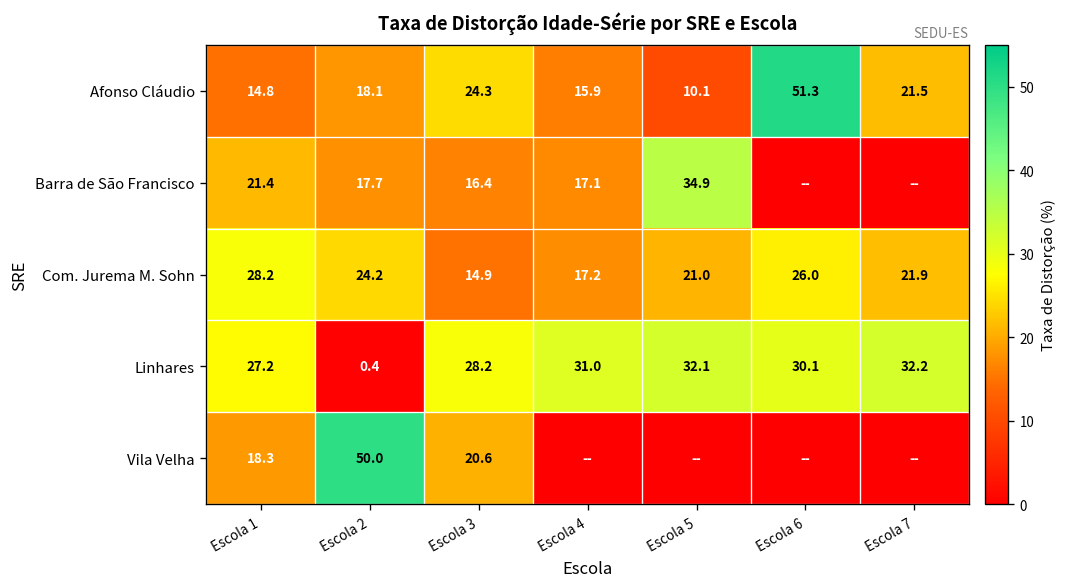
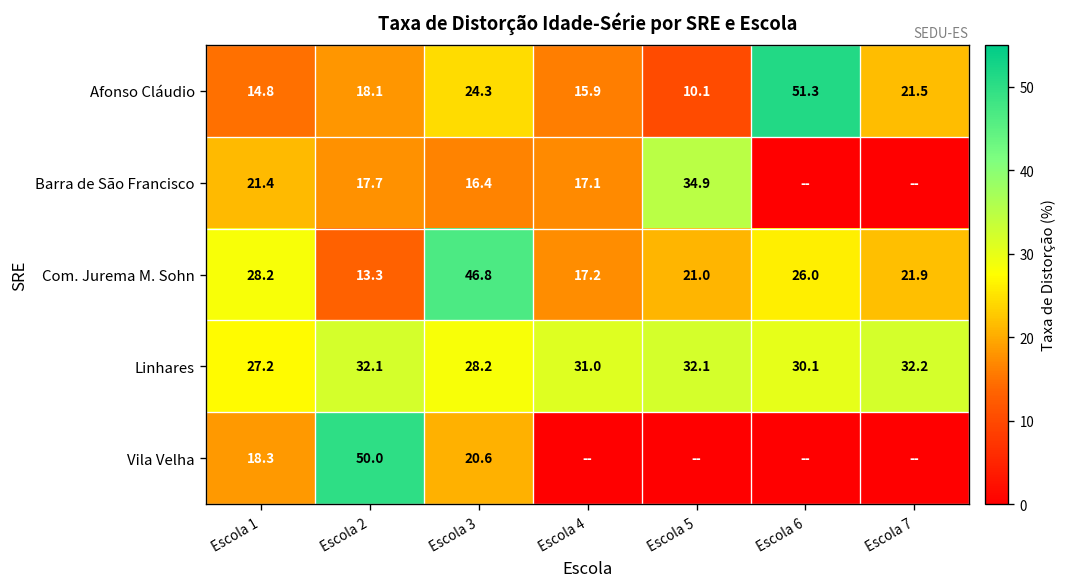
Com. Jurema M. Sohn, Escola 2: 24.2 -> 13.3
Com. Jurema M. Sohn, Escola 3: 14.9 -> 46.8
Linhares, Escola 2: 0.4 -> 32.1
